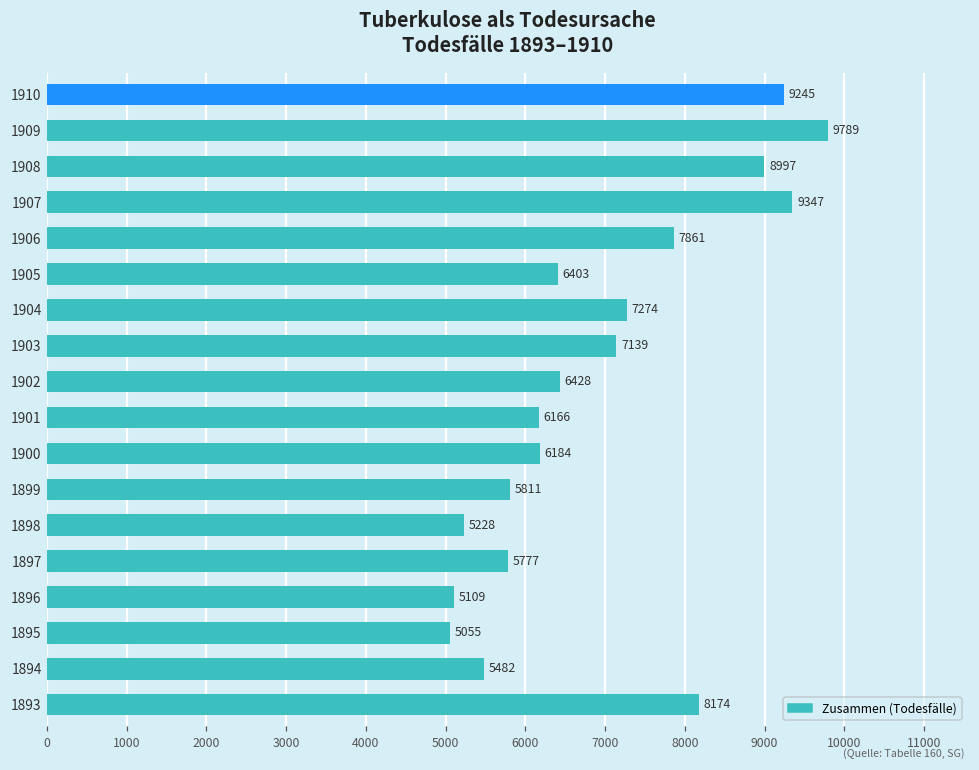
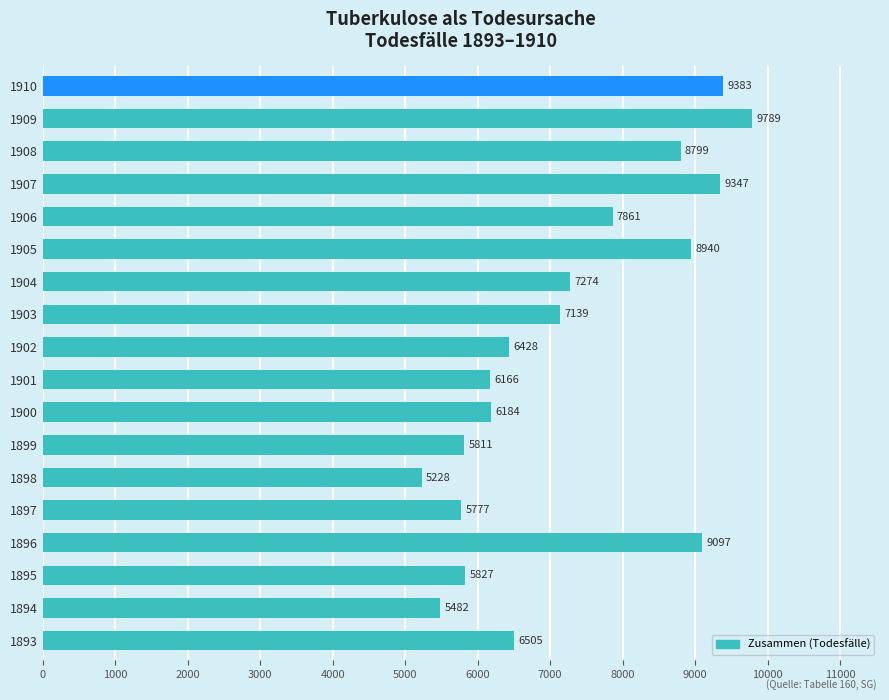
1910: 9245 -> 9383
1908: 8997 -> 8799
1905: 6403 -> 8940
1896: 5109 -> 9097
1895: 5055 -> 5827
1893: 8174 -> 6505
